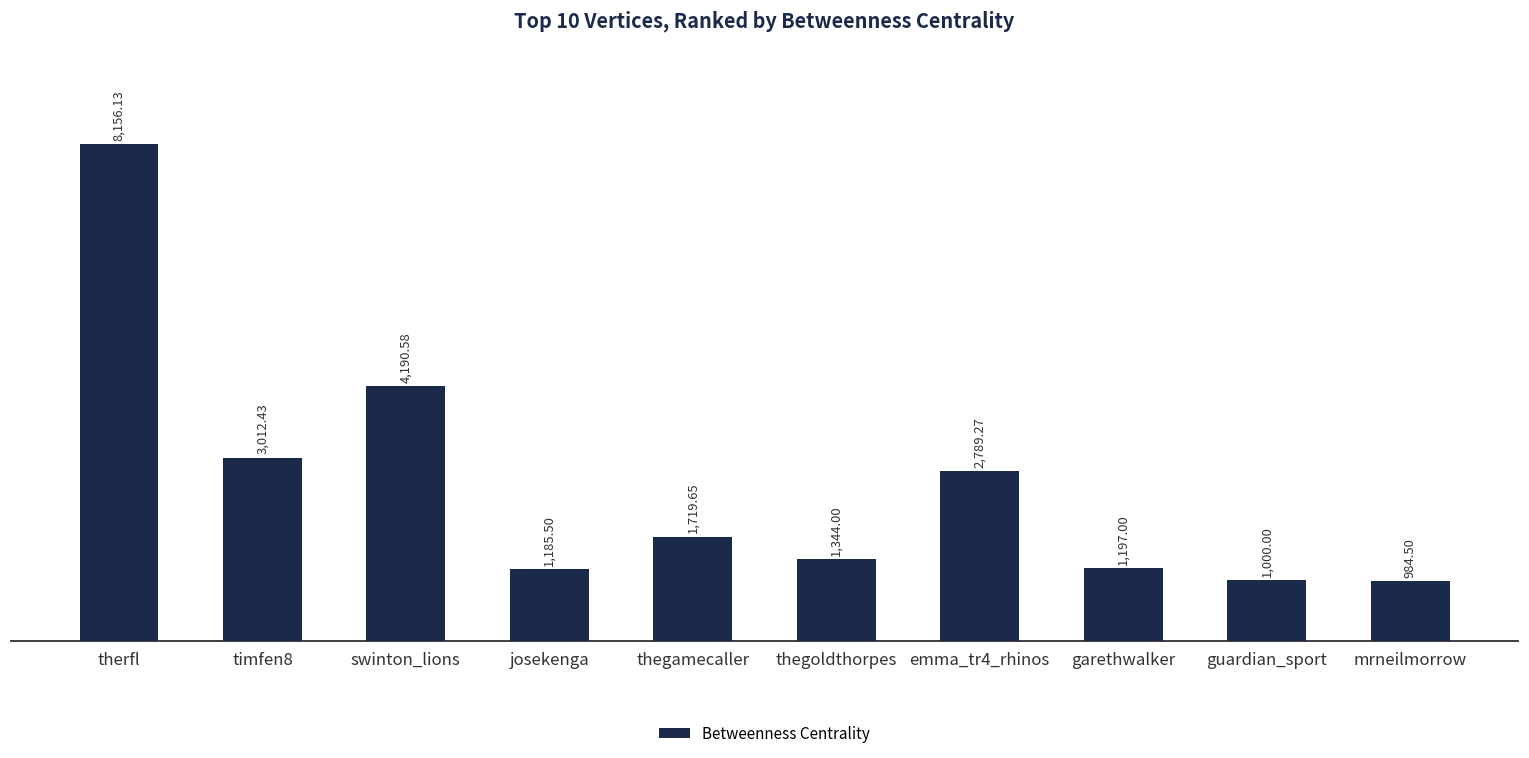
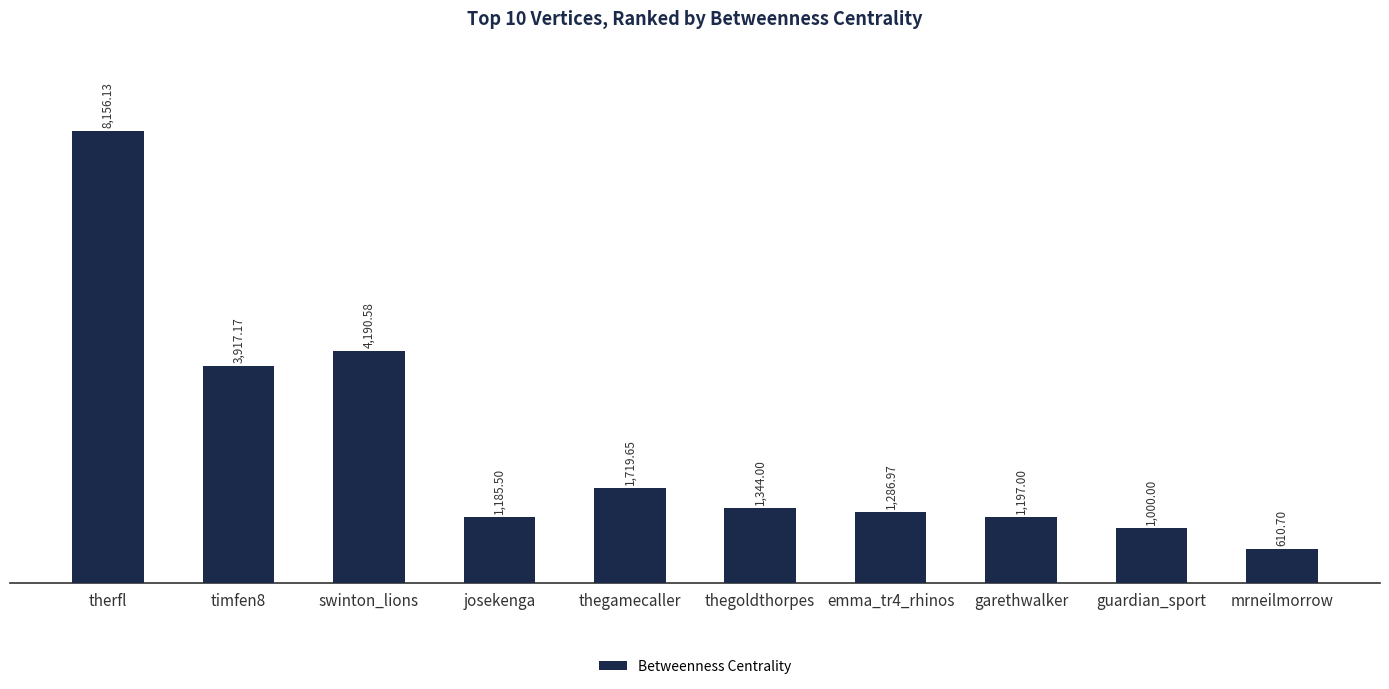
timfen8: 3,012.43 -> 3,917.17
emma_tr4_rhinos: 2,789.27 -> 1,286.97
mrneilmorrow: 984.50 -> 610.70
